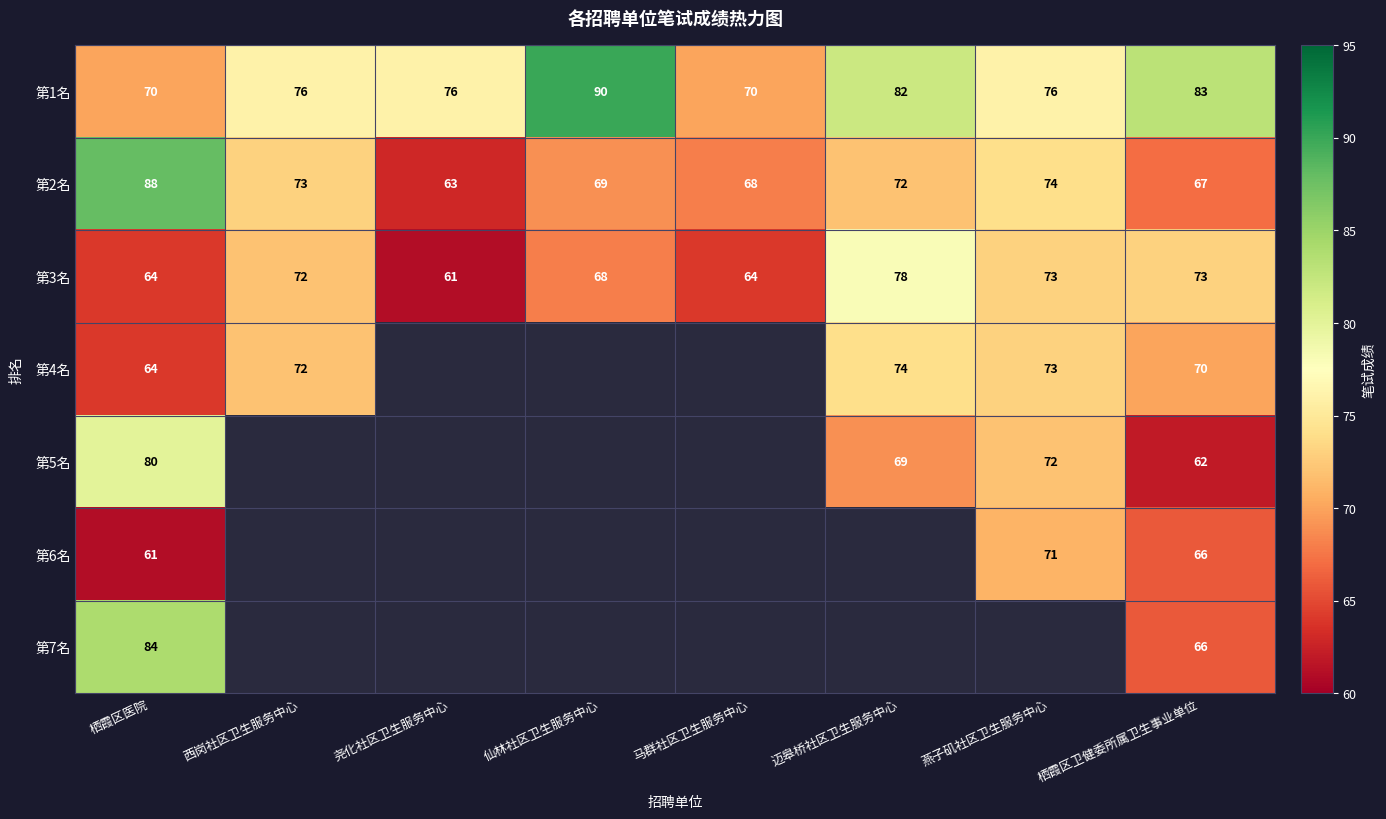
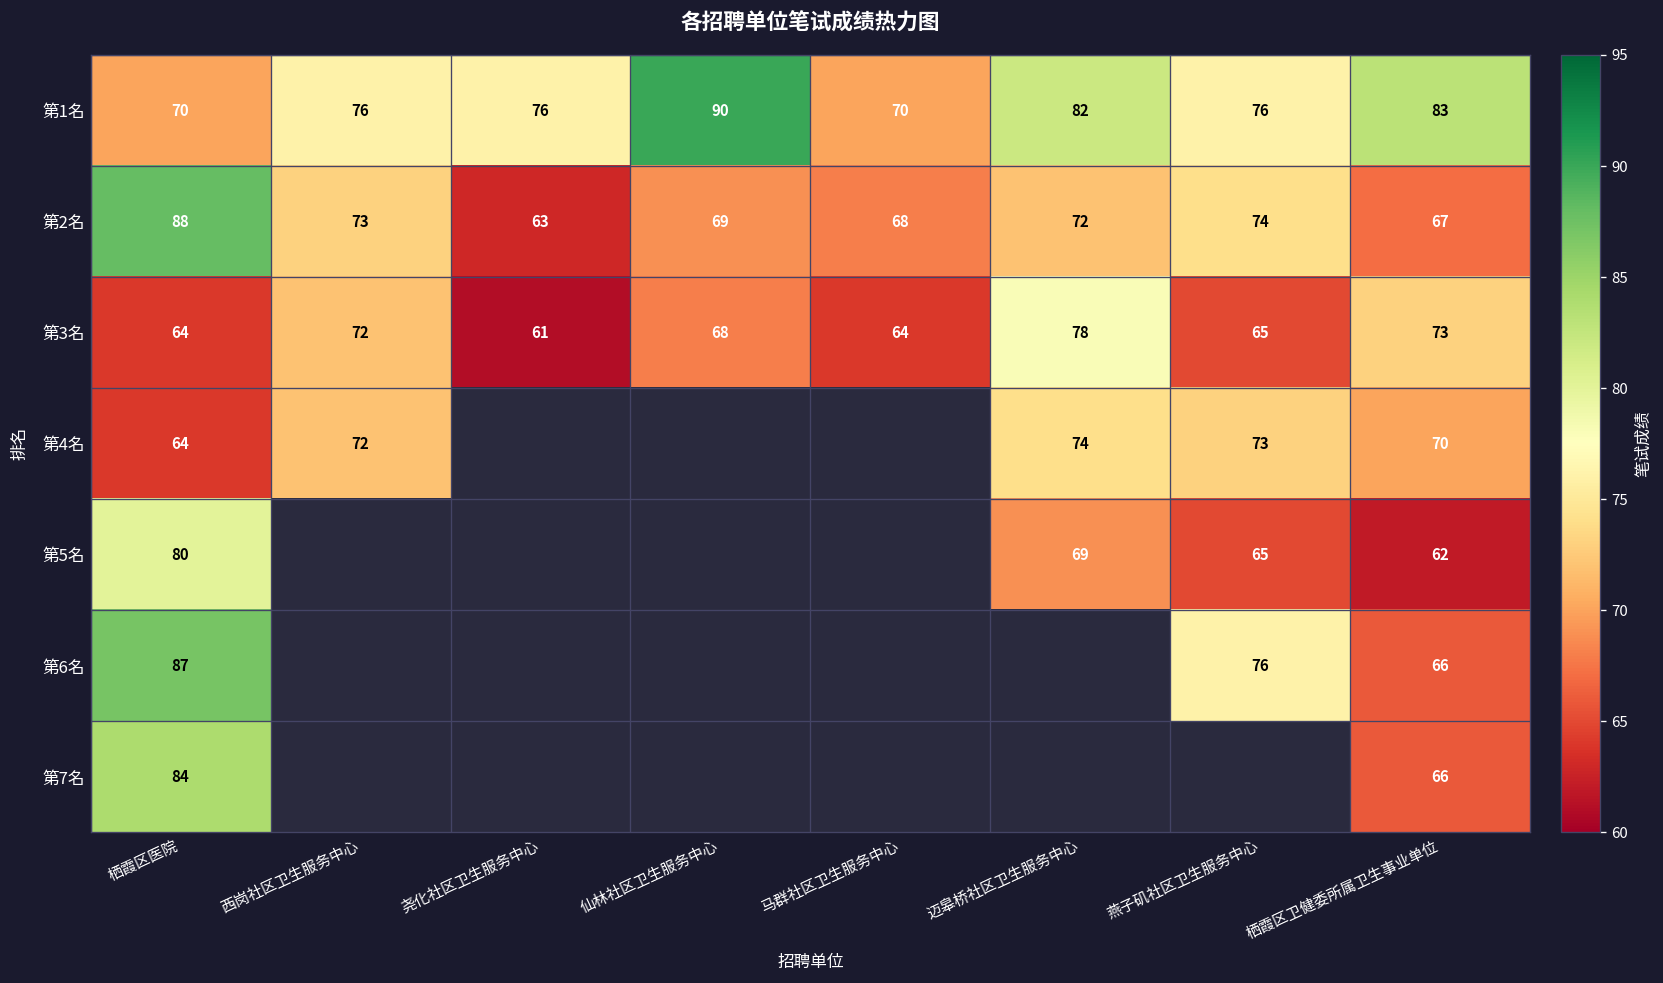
第3名, 燕子矶社区卫生服务中心: 73 -> 65
第5名, 燕子矶社区卫生服务中心: 72 -> 65
第6名, 栖霞区医院: 61 -> 87
第6名, 燕子矶社区卫生服务中心: 71 -> 76
